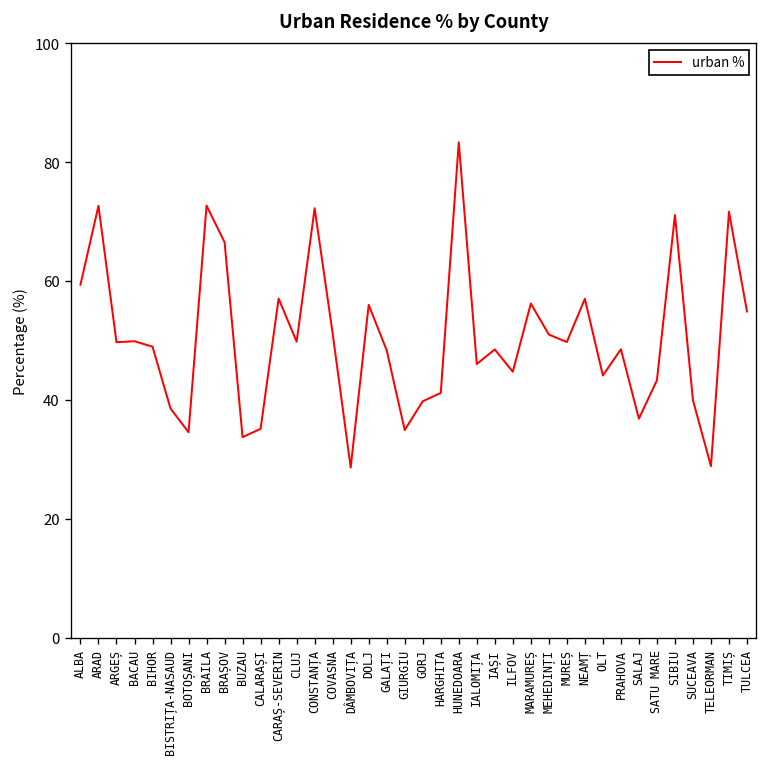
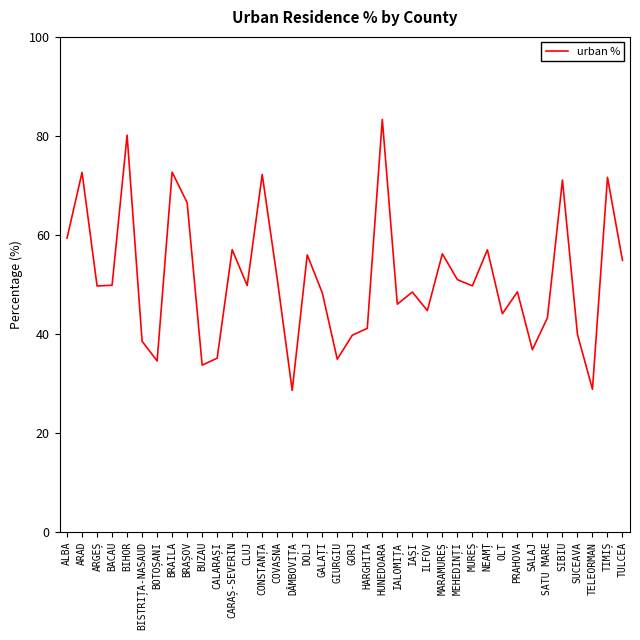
BIHOR: 49 -> 80
